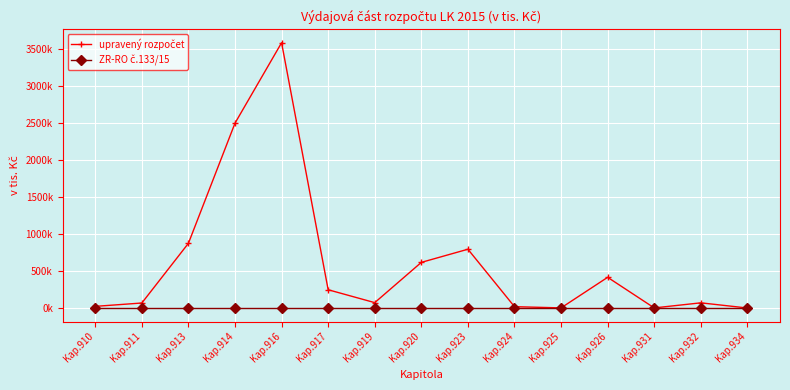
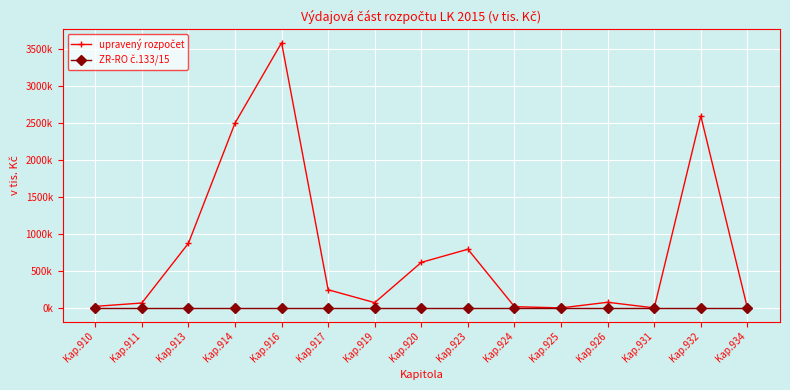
upravený rozpočet, Kap.926: 400000 -> 100000
upravený rozpočet, Kap.932: 100000 -> 2600000
